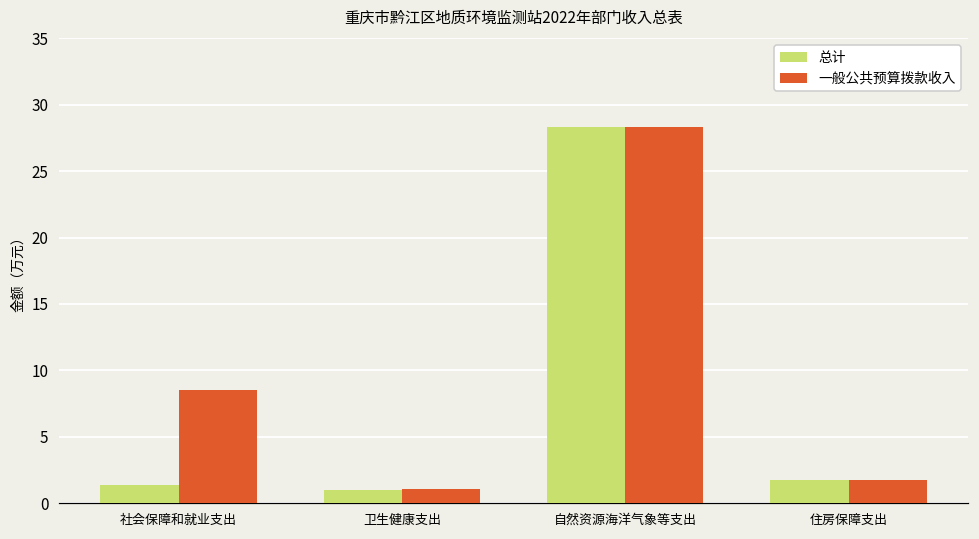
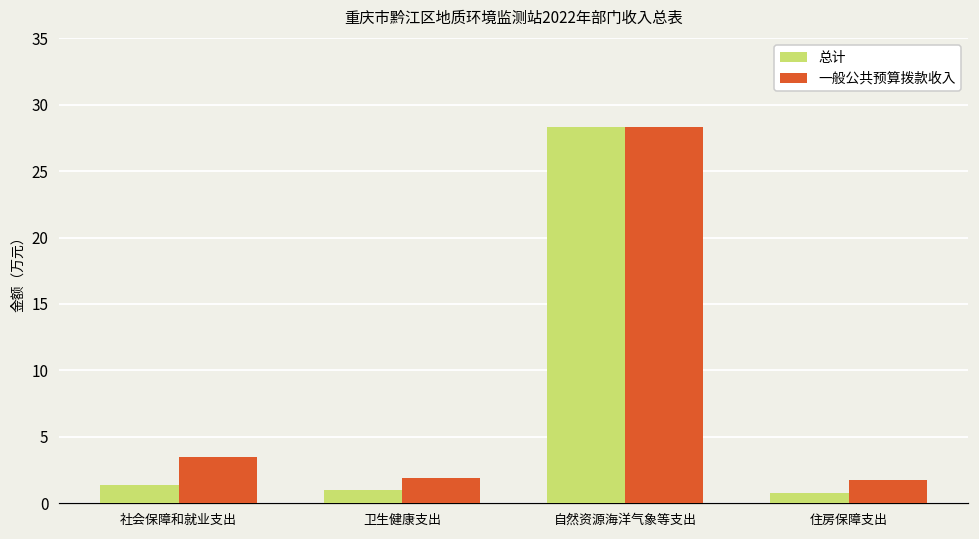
一般公共预算拨款收入, 社会保障和就业支出: 8.5 -> 3.5
一般公共预算拨款收入, 卫生健康支出: 1.1 -> 1.9
总计, 住房保障支出: 1.8 -> 0.8
